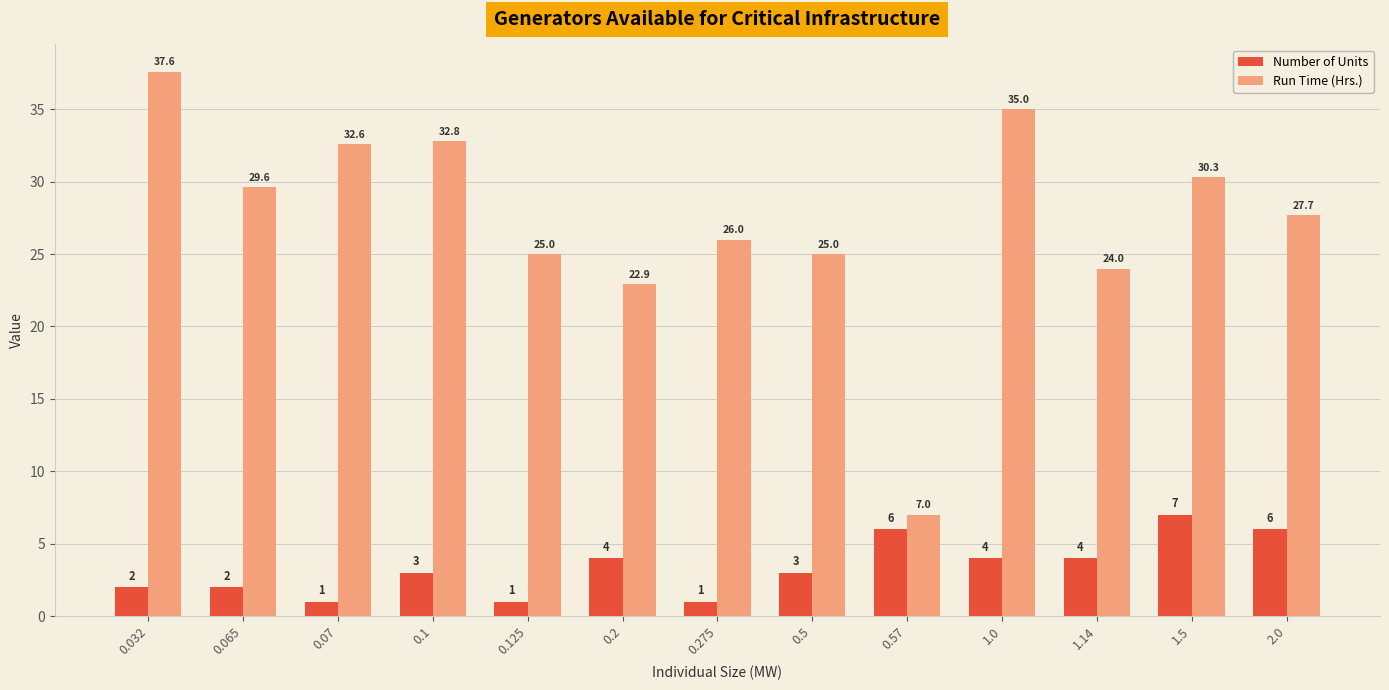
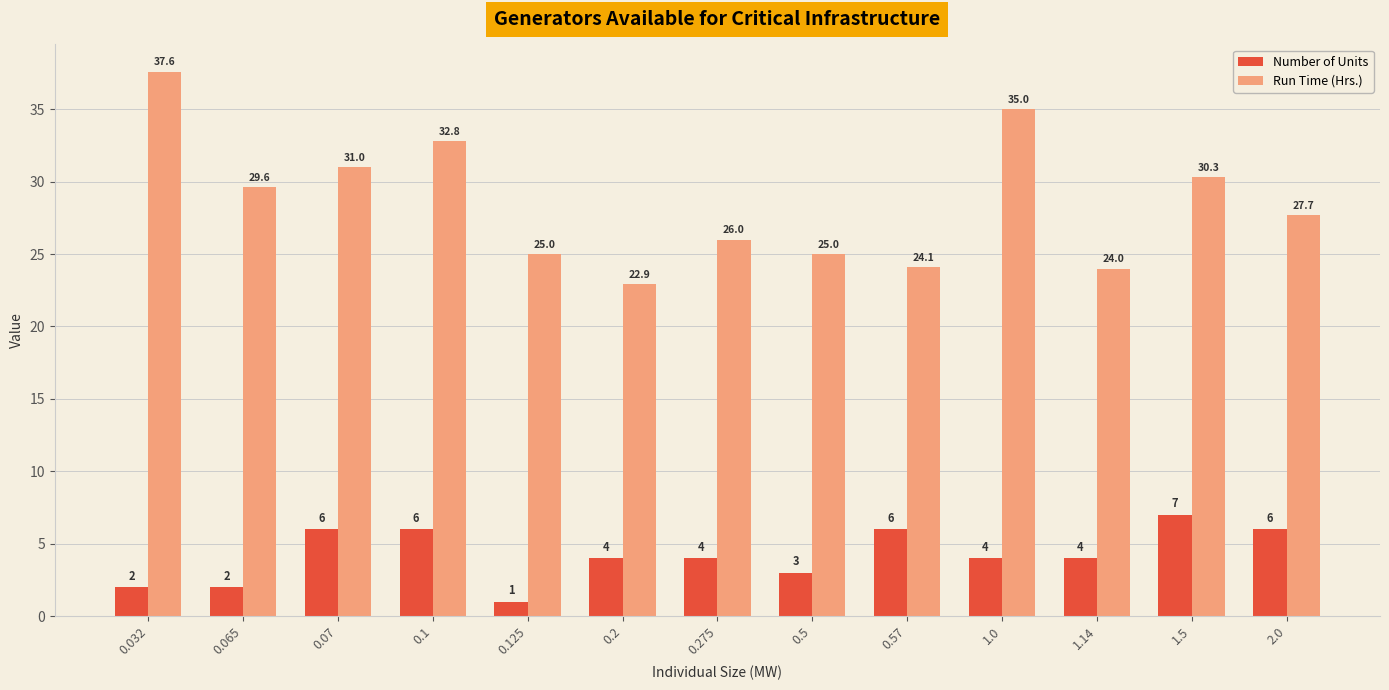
Number of Units, 0.07: 1 -> 6
Run Time (Hrs.), 0.07: 32.6 -> 31.0
Number of Units, 0.1: 3 -> 6
Number of Units, 0.275: 1 -> 4
Run Time (Hrs.), 0.57: 7.0 -> 24.1
